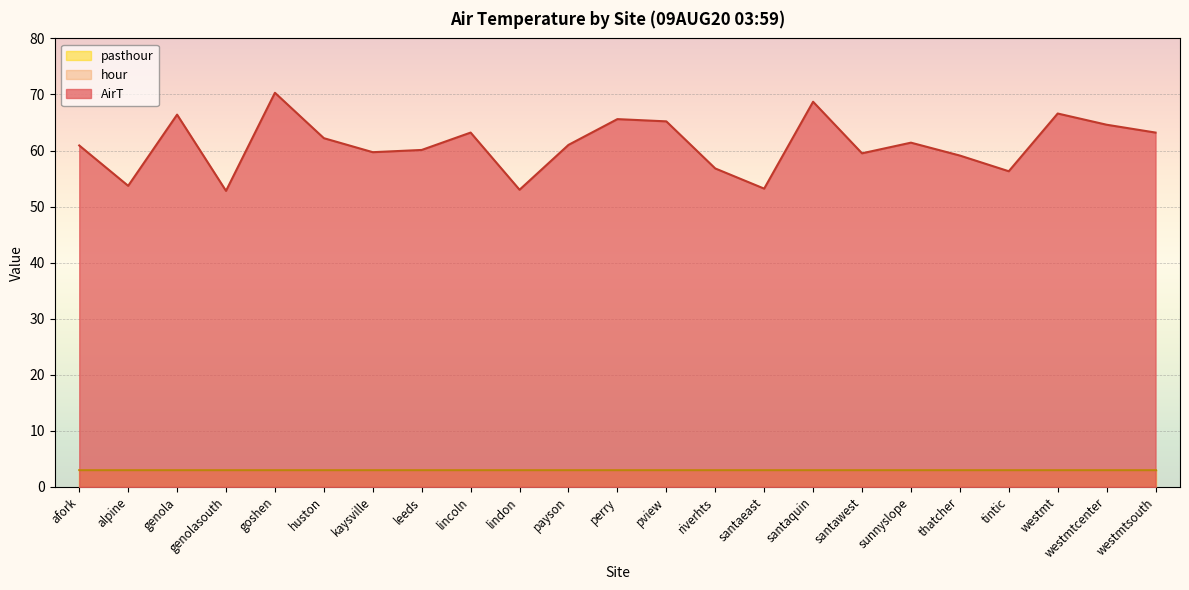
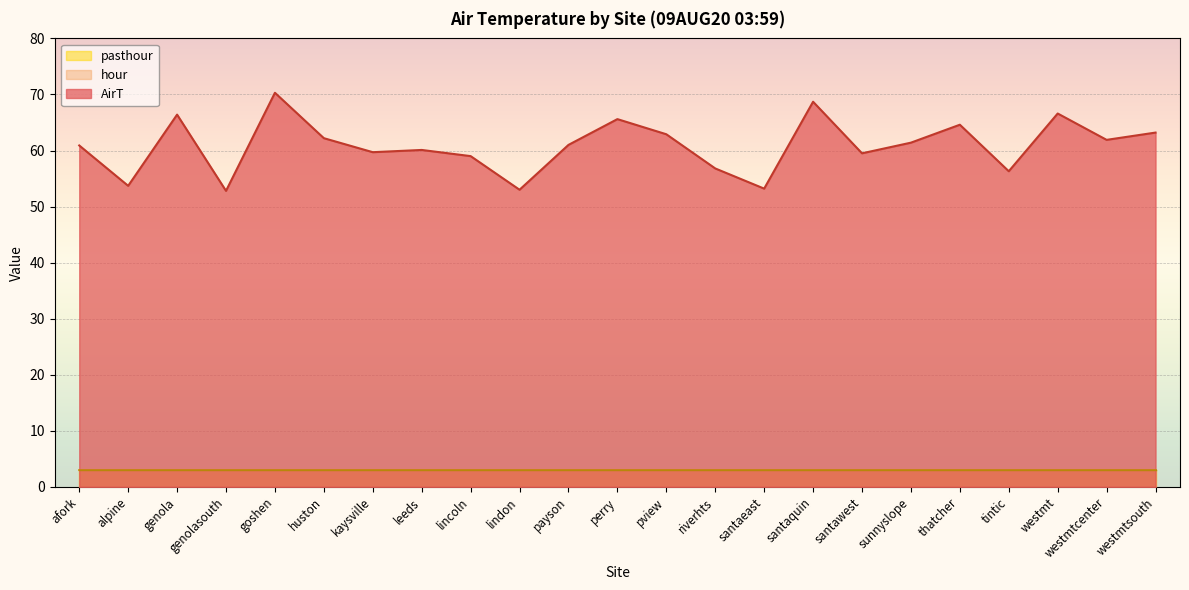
AirT, lincoln: 63 -> 59
AirT, pview: 65 -> 63
AirT, thatcher: 59 -> 65
AirT, westmtcenter: 65 -> 62
